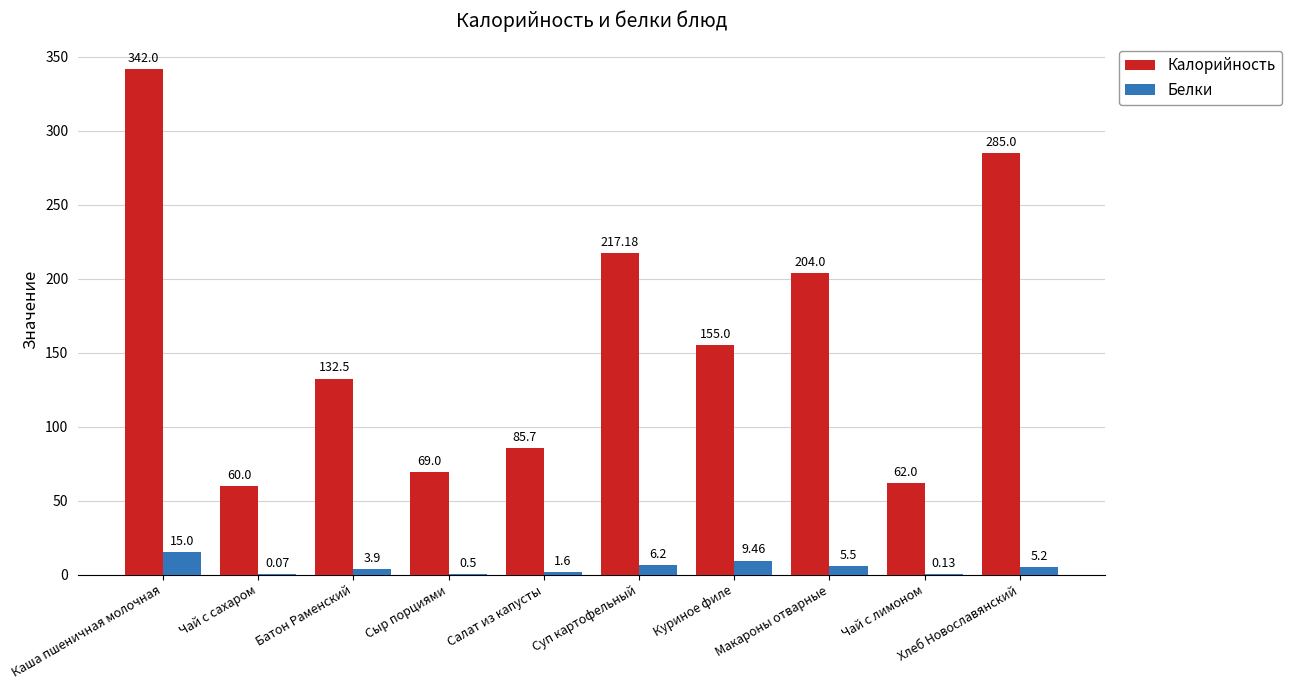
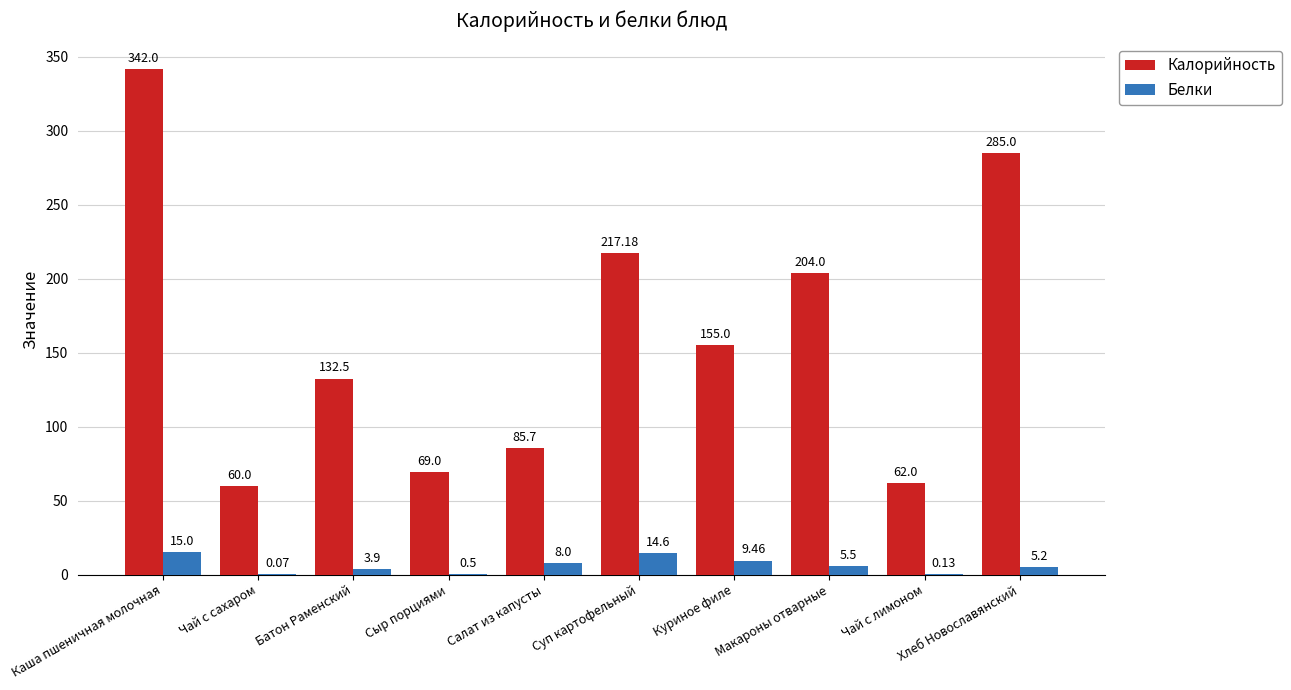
Белки, Салат из капусты: 1.6 -> 8.0
Белки, Суп картофельный: 6.2 -> 14.6
